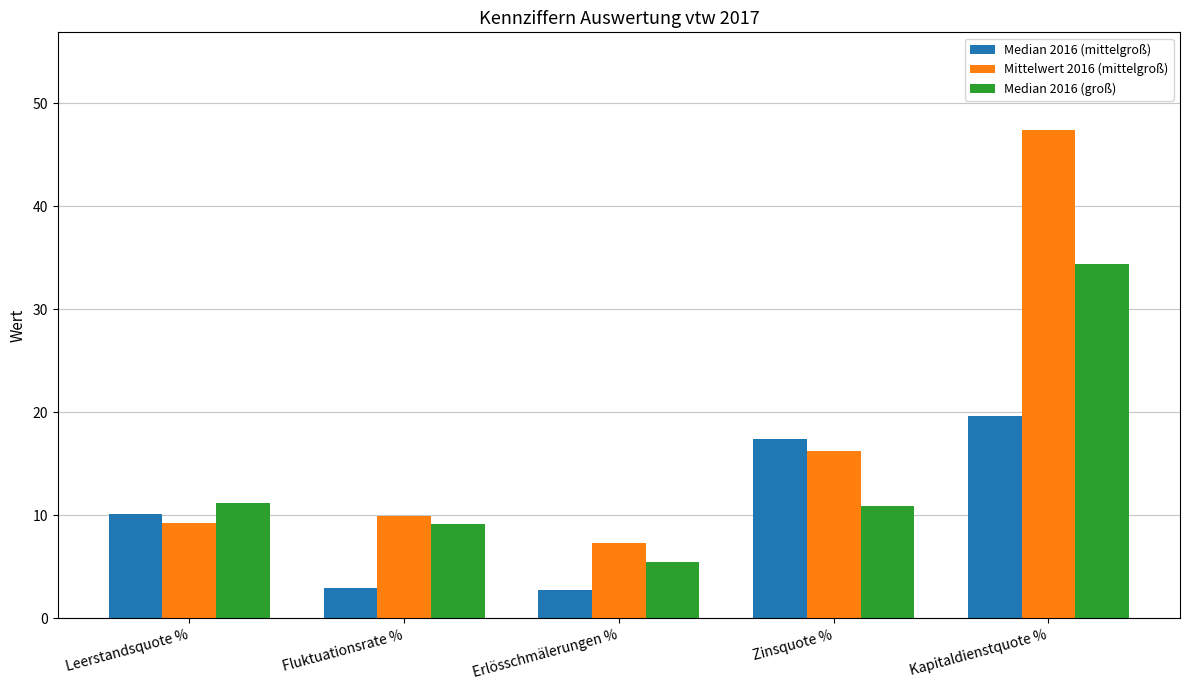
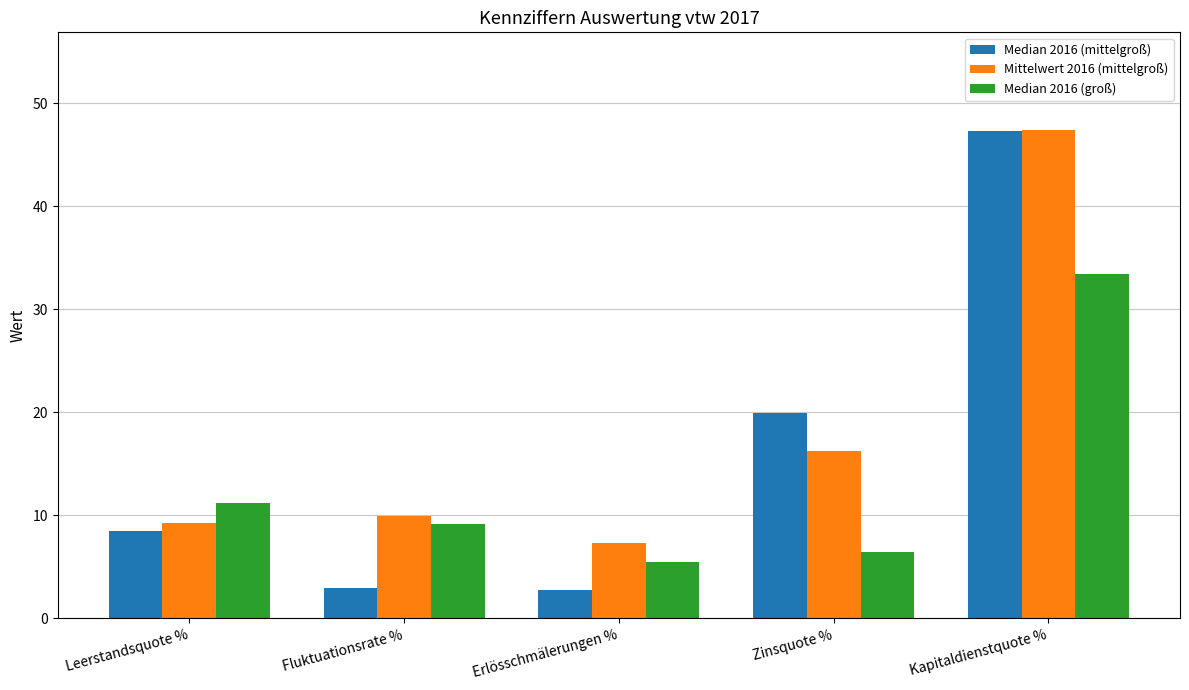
Median 2016 (mittelgroß), Leerstandsquote %: 10.1 -> 8.5
Median 2016 (mittelgroß), Zinsquote %: 17.4 -> 19.9
Median 2016 (groß), Zinsquote %: 10.9 -> 6.4
Median 2016 (mittelgroß), Kapitaldienstquote %: 19.6 -> 47.3
Median 2016 (groß), Kapitaldienstquote %: 34.4 -> 33.4
